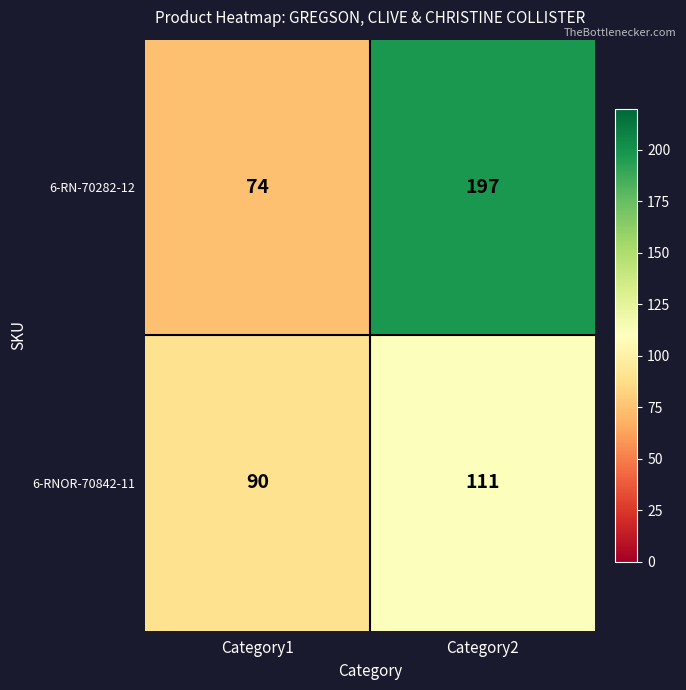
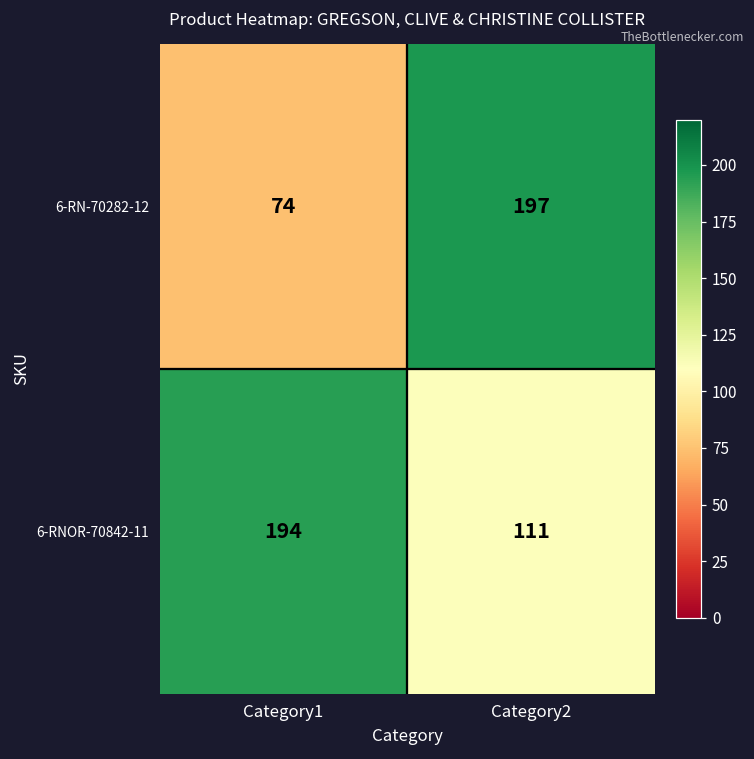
6-RNOR-70842-11, Category1: 90 -> 194
